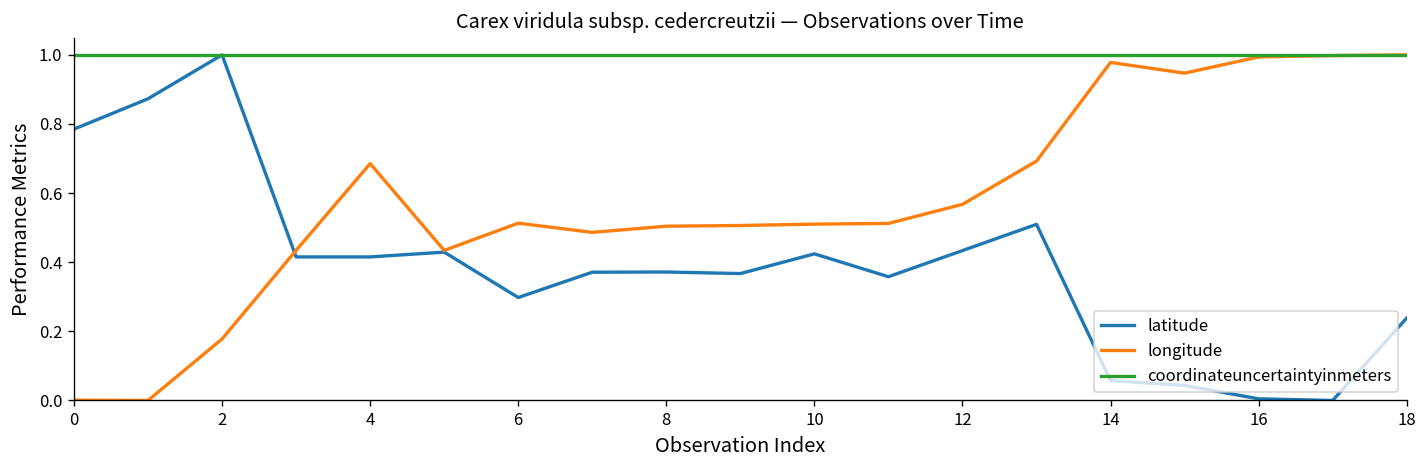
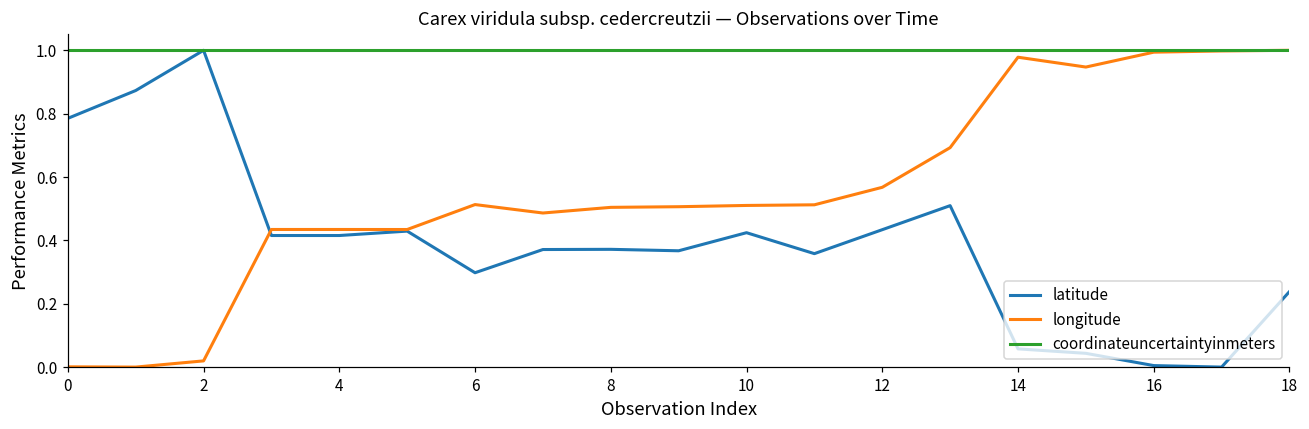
longitude, 2: 0.18 -> 0.02
longitude, 4: 0.69 -> 0.43
